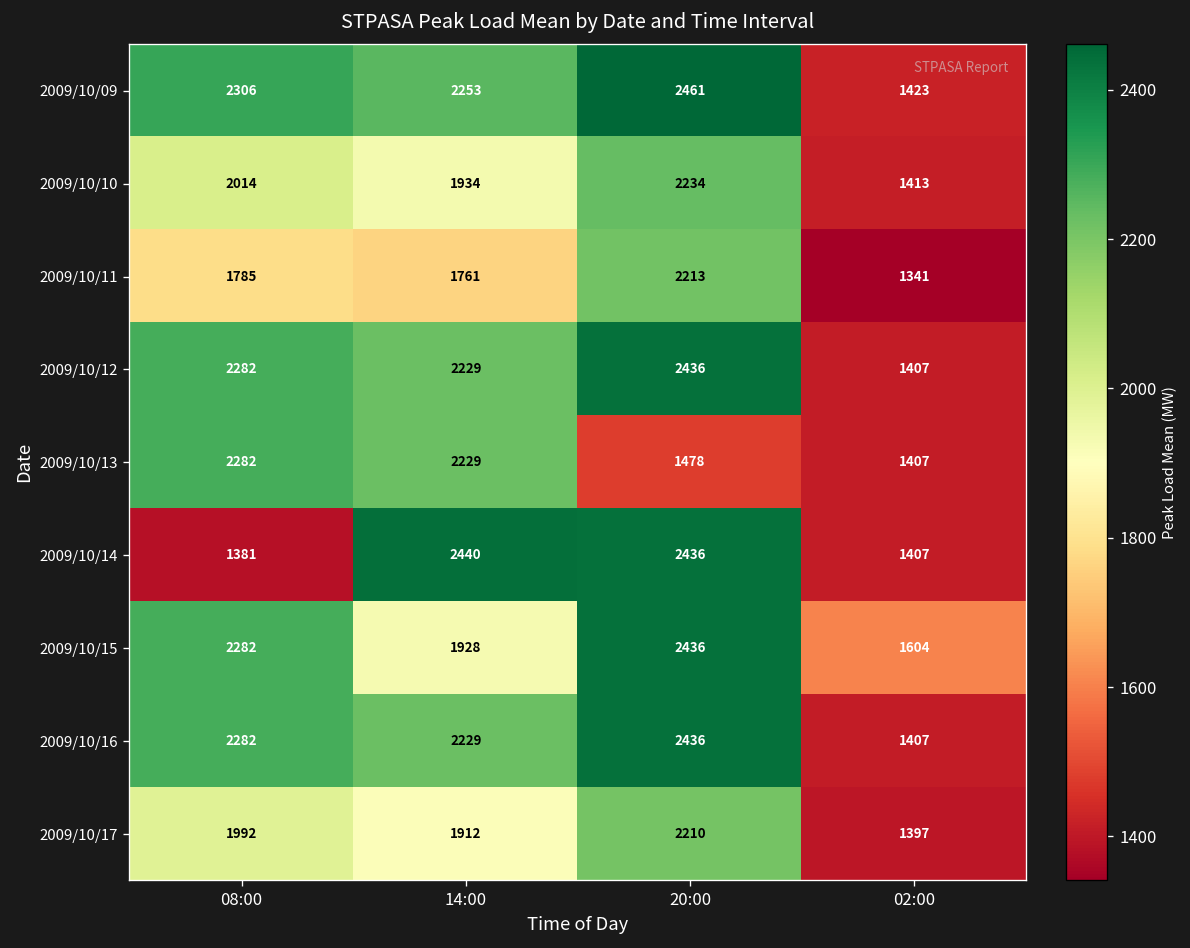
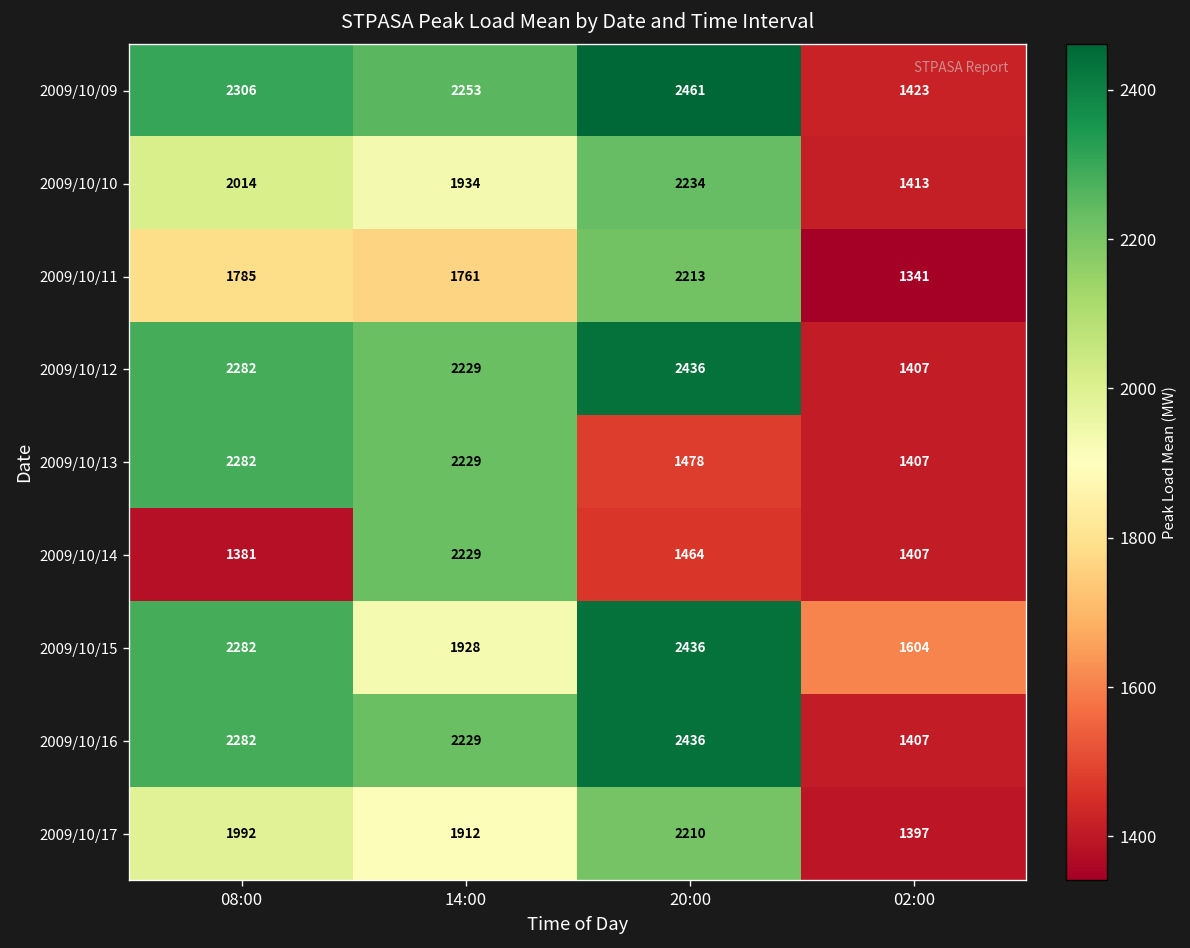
2009/10/14, 14:00: 2440 -> 2229
2009/10/14, 20:00: 2436 -> 1464
